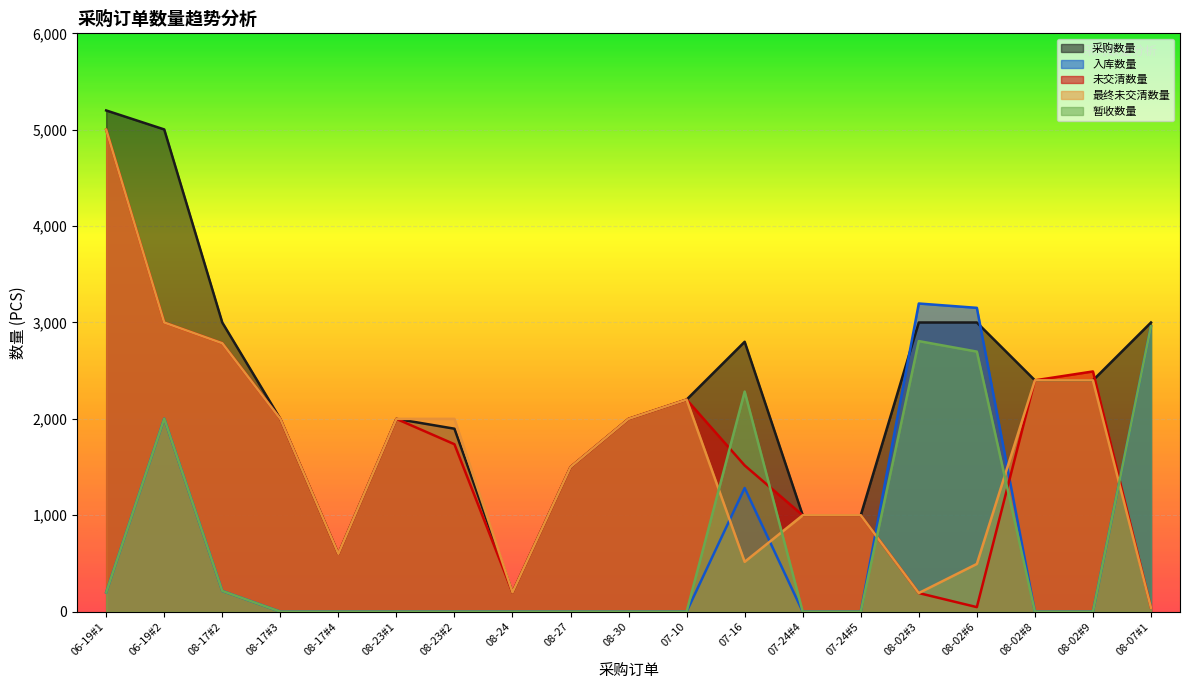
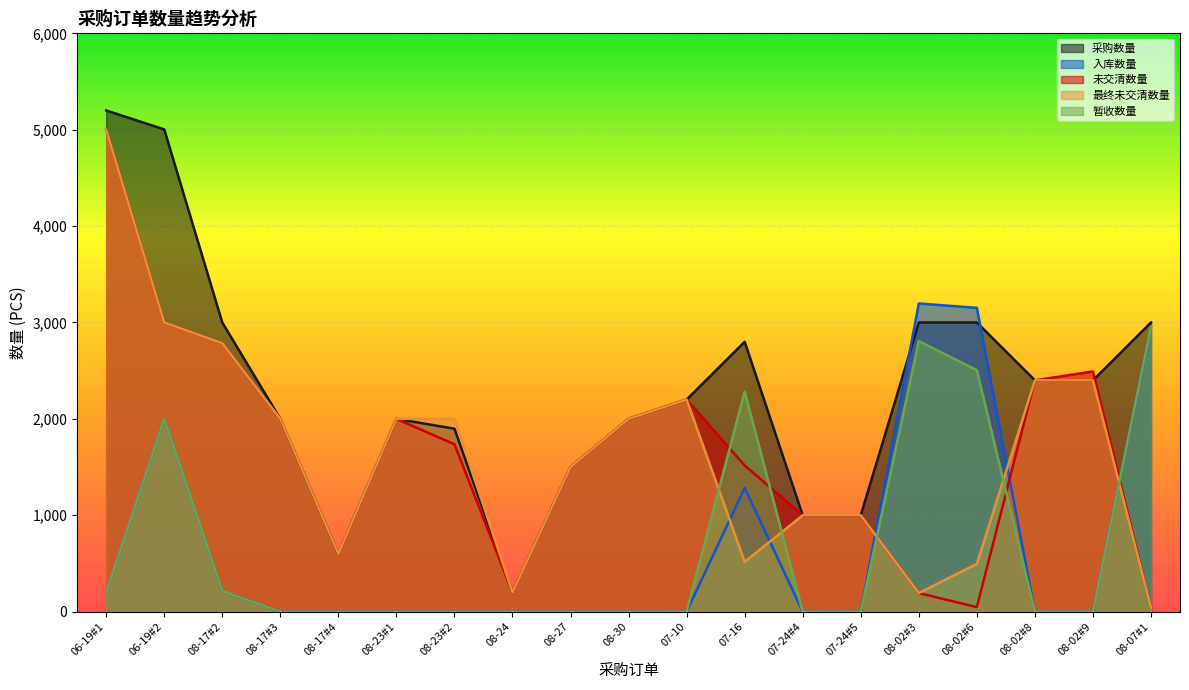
暂收数量, 08-02#6: 2,700 -> 2,500
